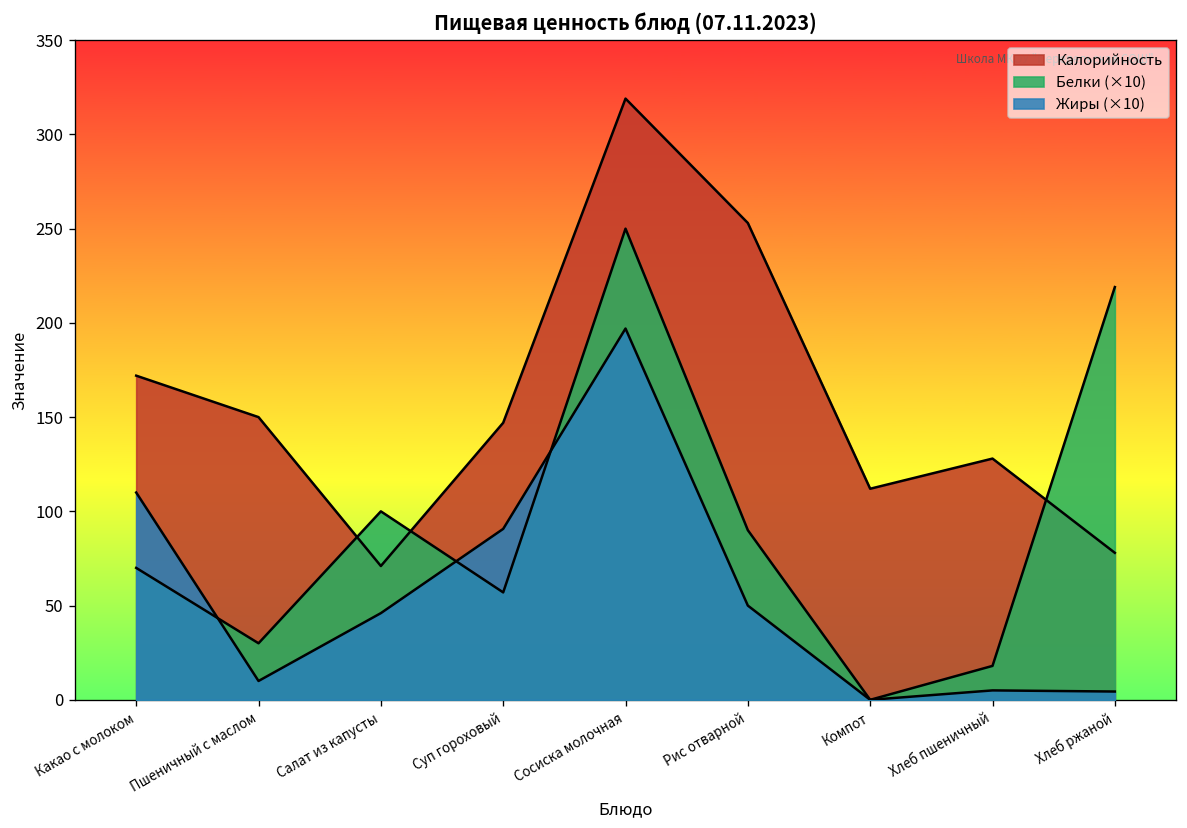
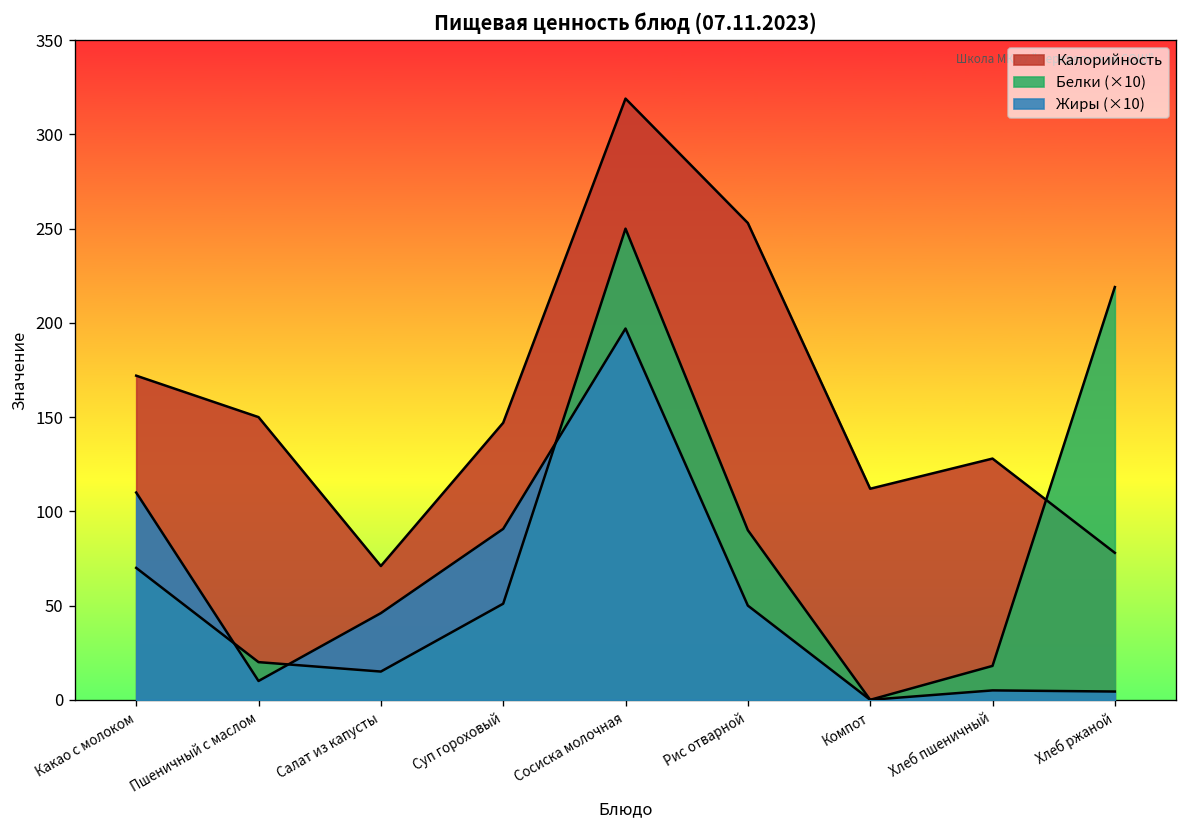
Белки (×10), Пшеничный с маслом: 30 -> 20
Белки (×10), Салат из капусты: 100 -> 15
Белки (×10), Суп гороховый: 57 -> 51
